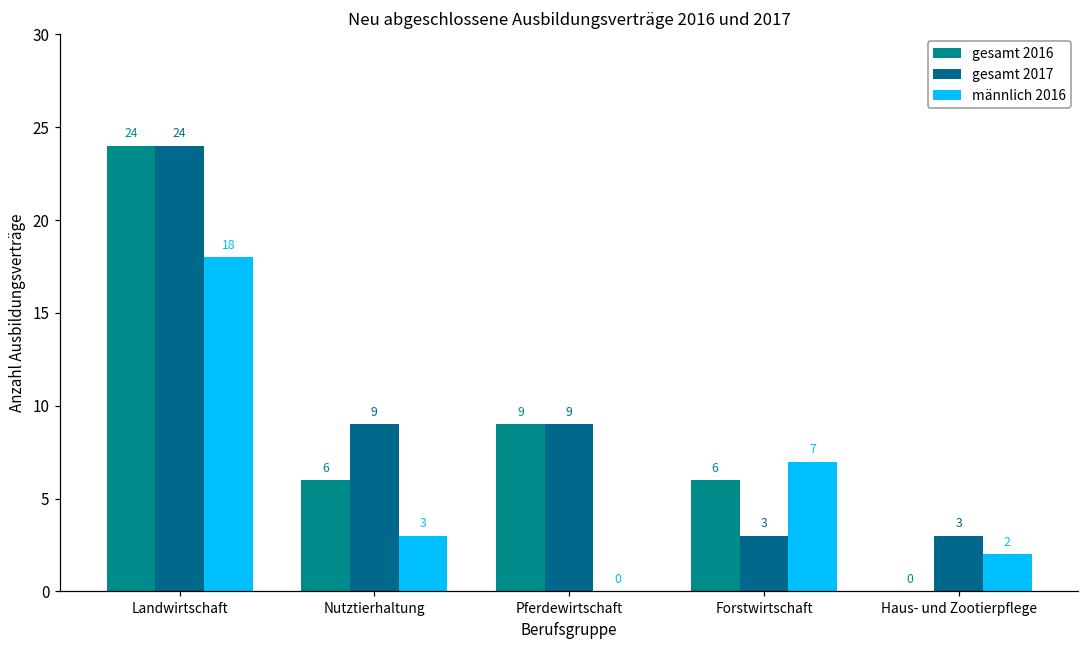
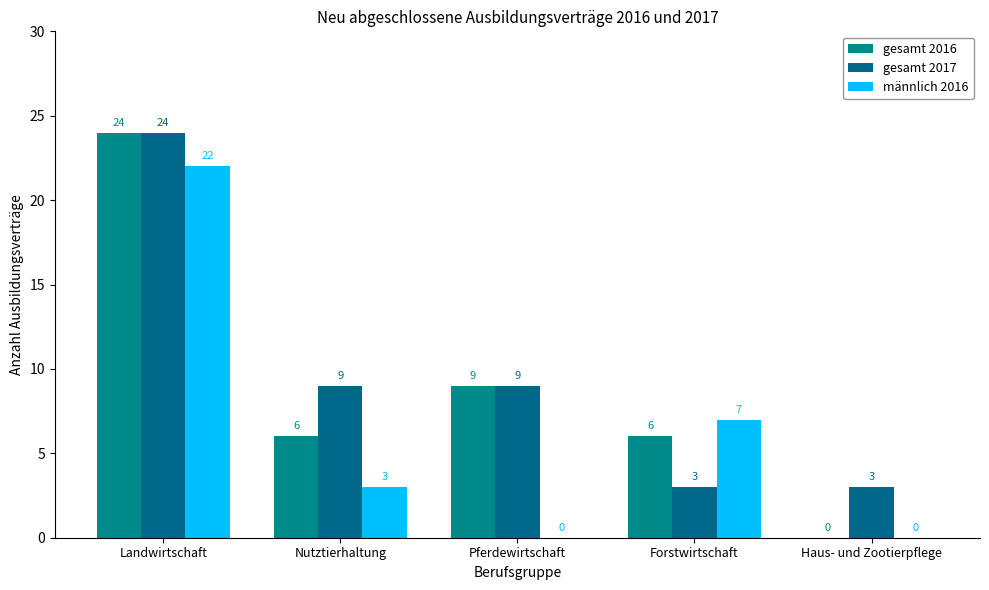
männlich 2016, Landwirtschaft: 18 -> 22
männlich 2016, Haus- und Zootierpflege: 2 -> 0
